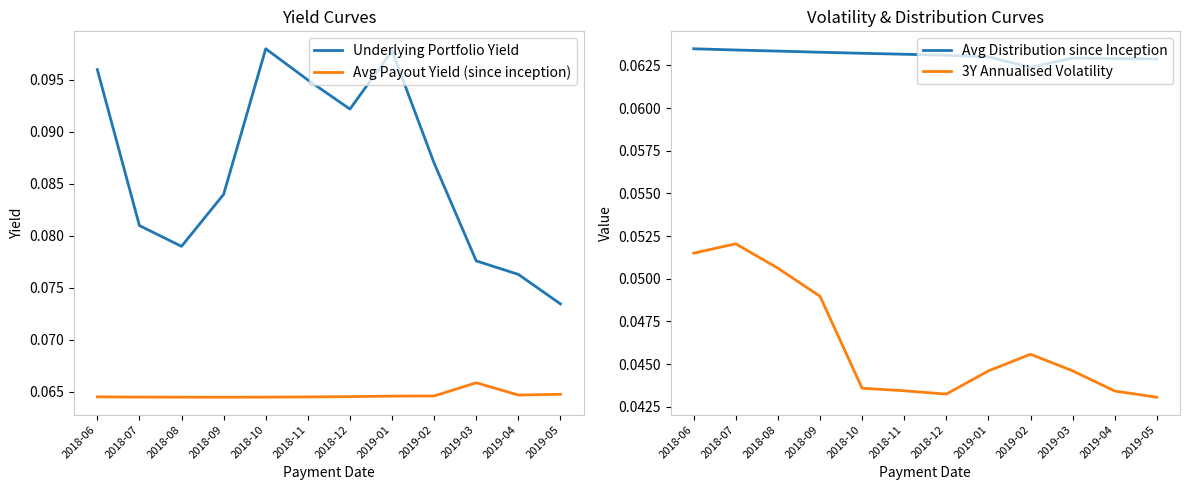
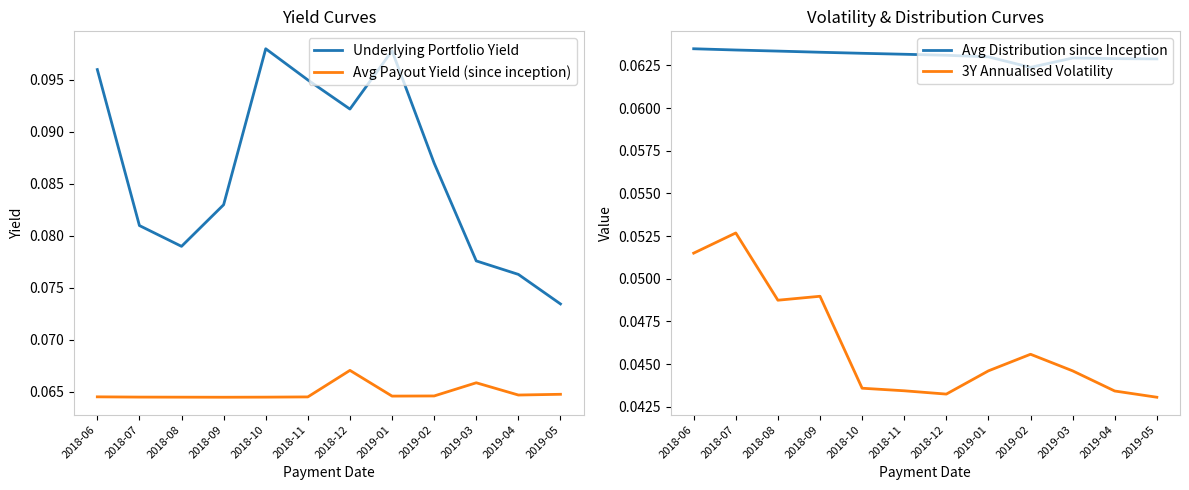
Yield Curves, Underlying Portfolio Yield, 2018-09: 0.084 -> 0.083
Yield Curves, Avg Payout Yield (since inception), 2018-12: 0.0645 -> 0.0671
Volatility & Distribution Curves, 3Y Annualised Volatility, 2018-07: 0.0520 -> 0.0527
Volatility & Distribution Curves, 3Y Annualised Volatility, 2018-08: 0.0506 -> 0.0487
